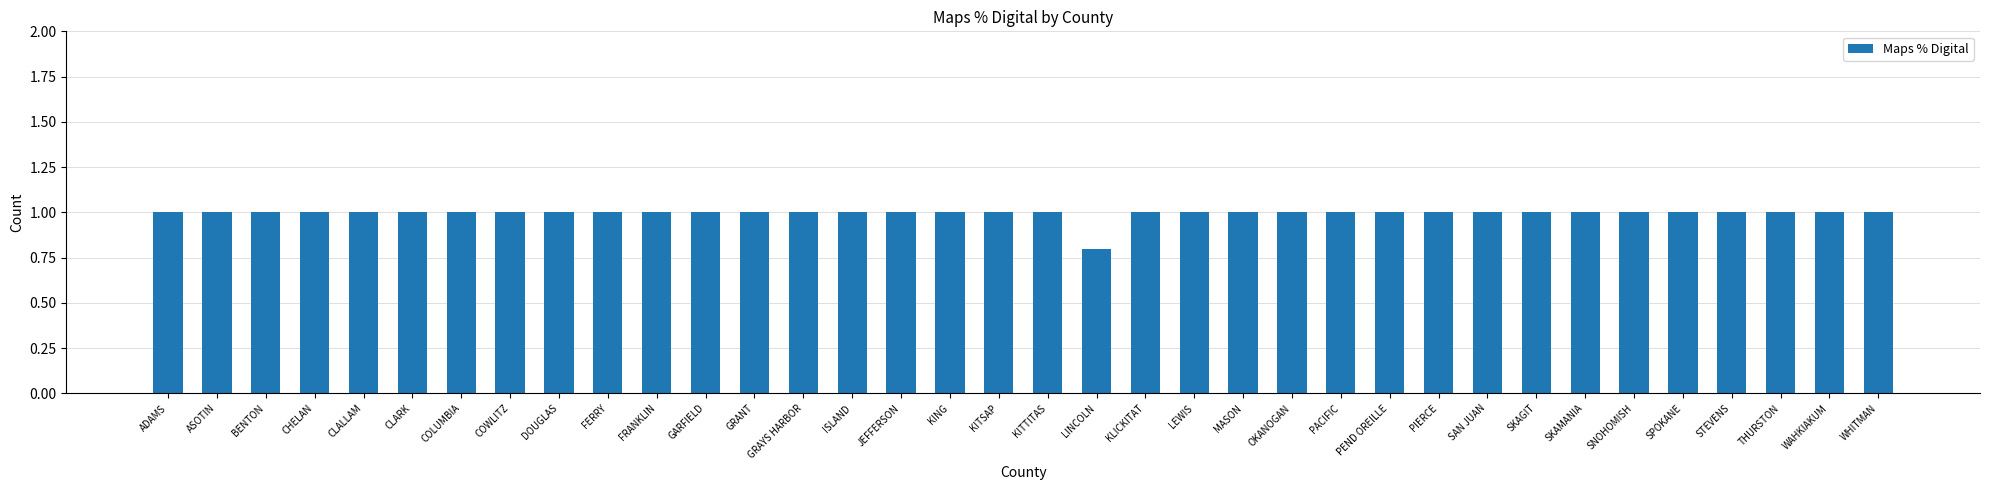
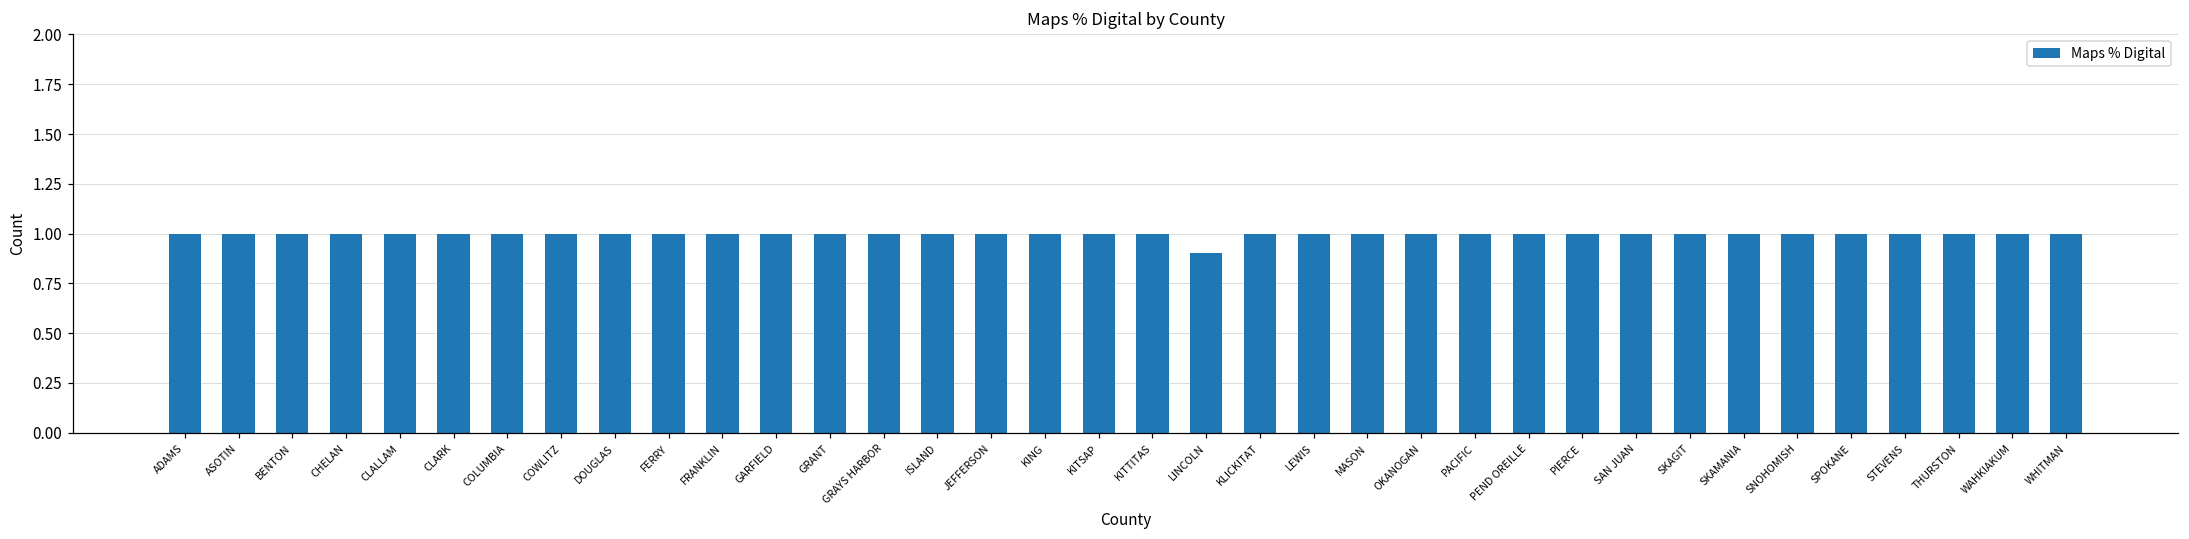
LINCOLN: 0.8 -> 0.9
